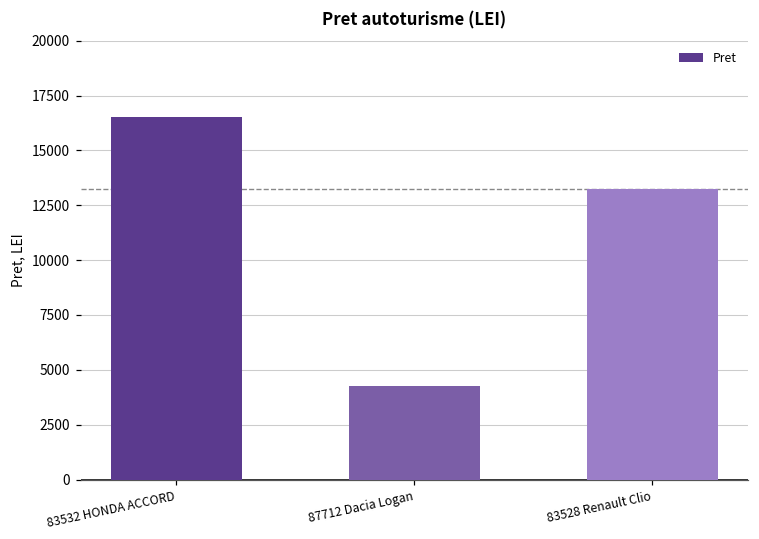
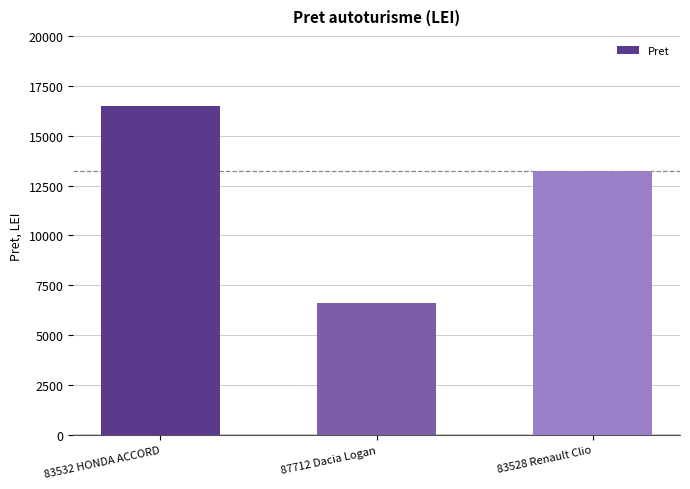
87712 Dacia Logan: 4300 -> 6600
